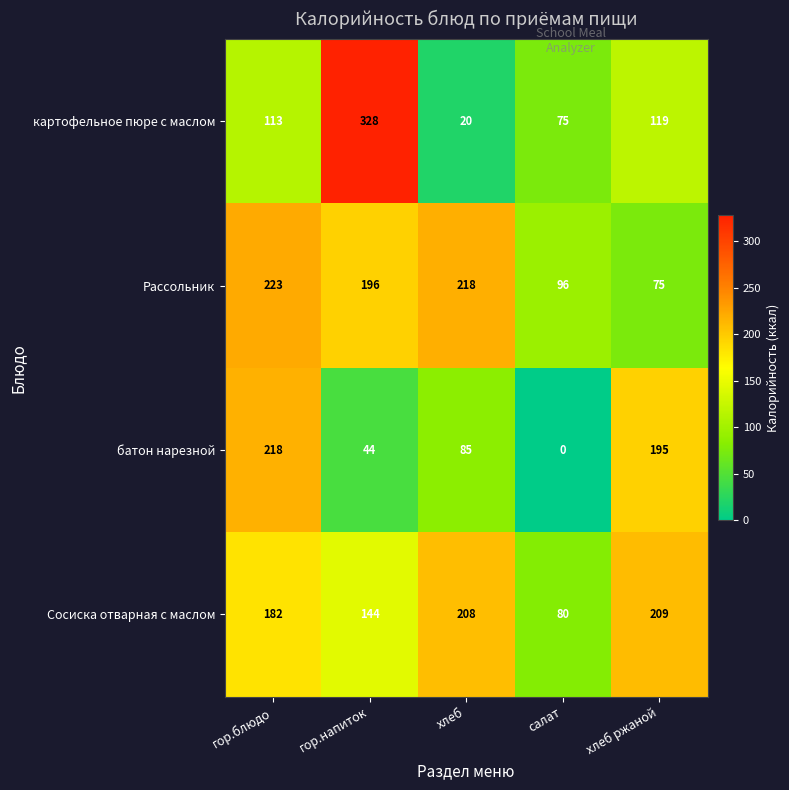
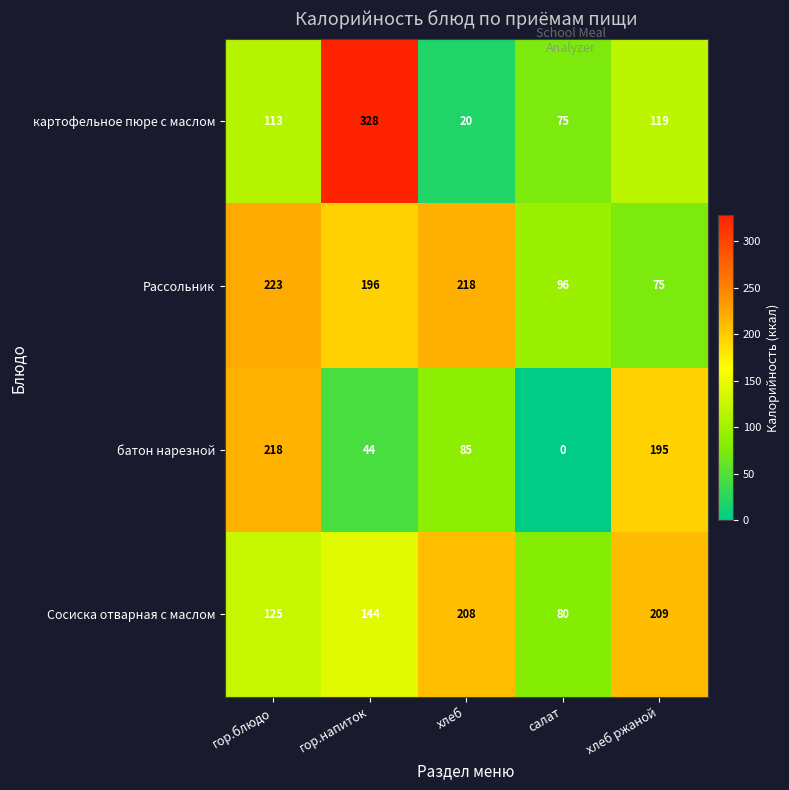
Сосиска отварная с маслом, гор.блюдо: 182 -> 125
